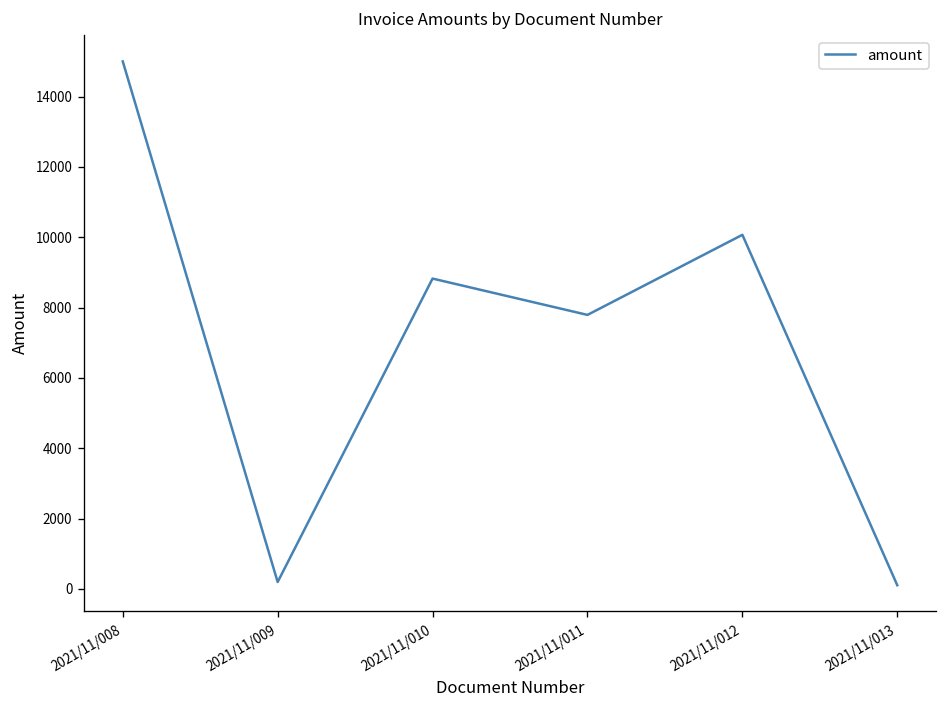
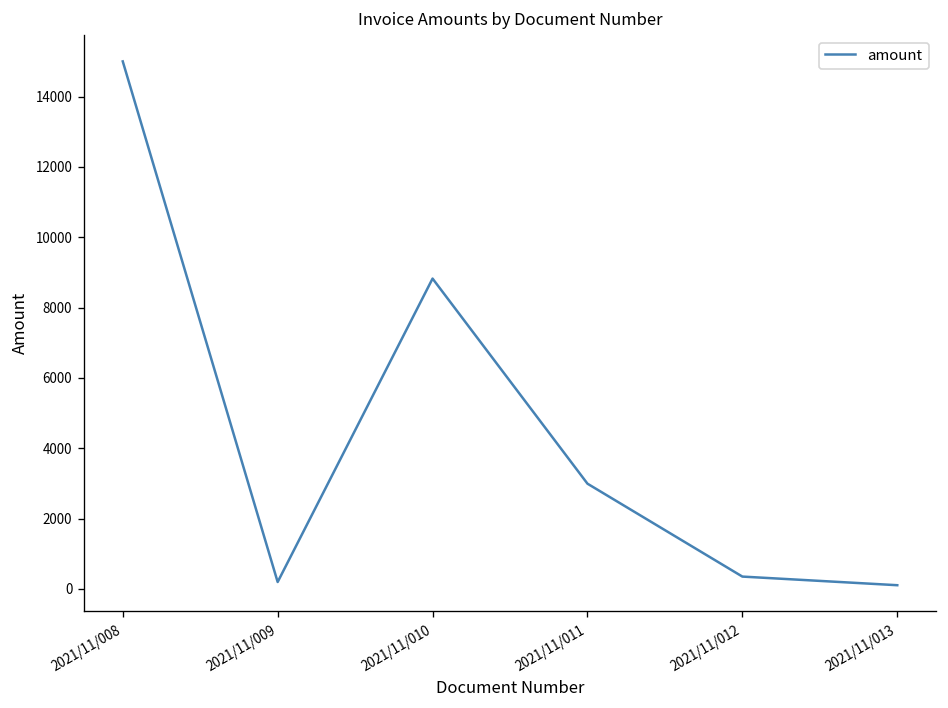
2021/11/011: 7800 -> 3000
2021/11/012: 10100 -> 400
